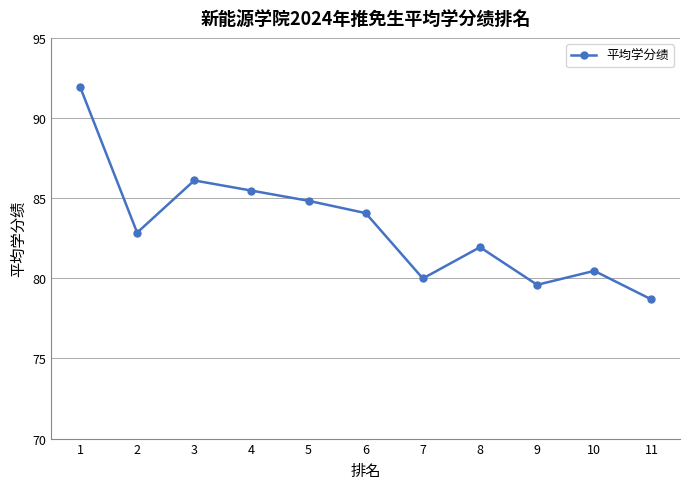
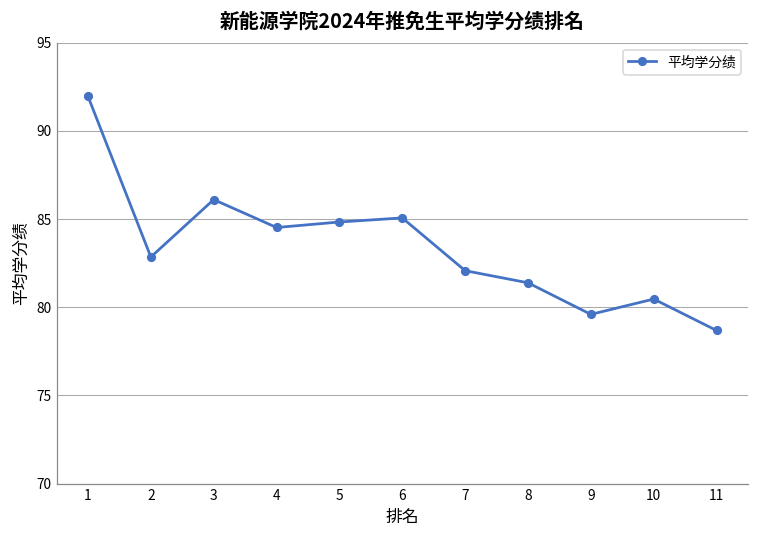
4: 85.5 -> 84.5
6: 84.1 -> 85.1
7: 80.0 -> 82.1
8: 81.9 -> 81.4
